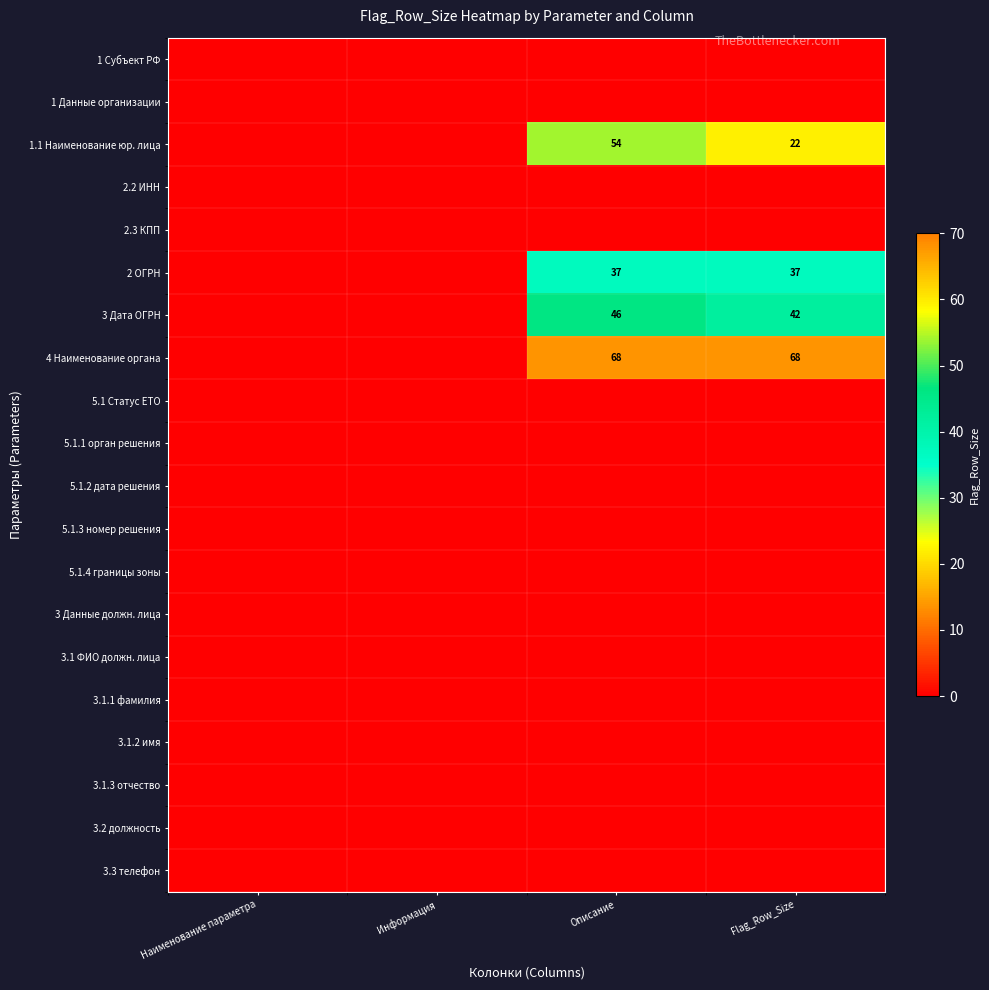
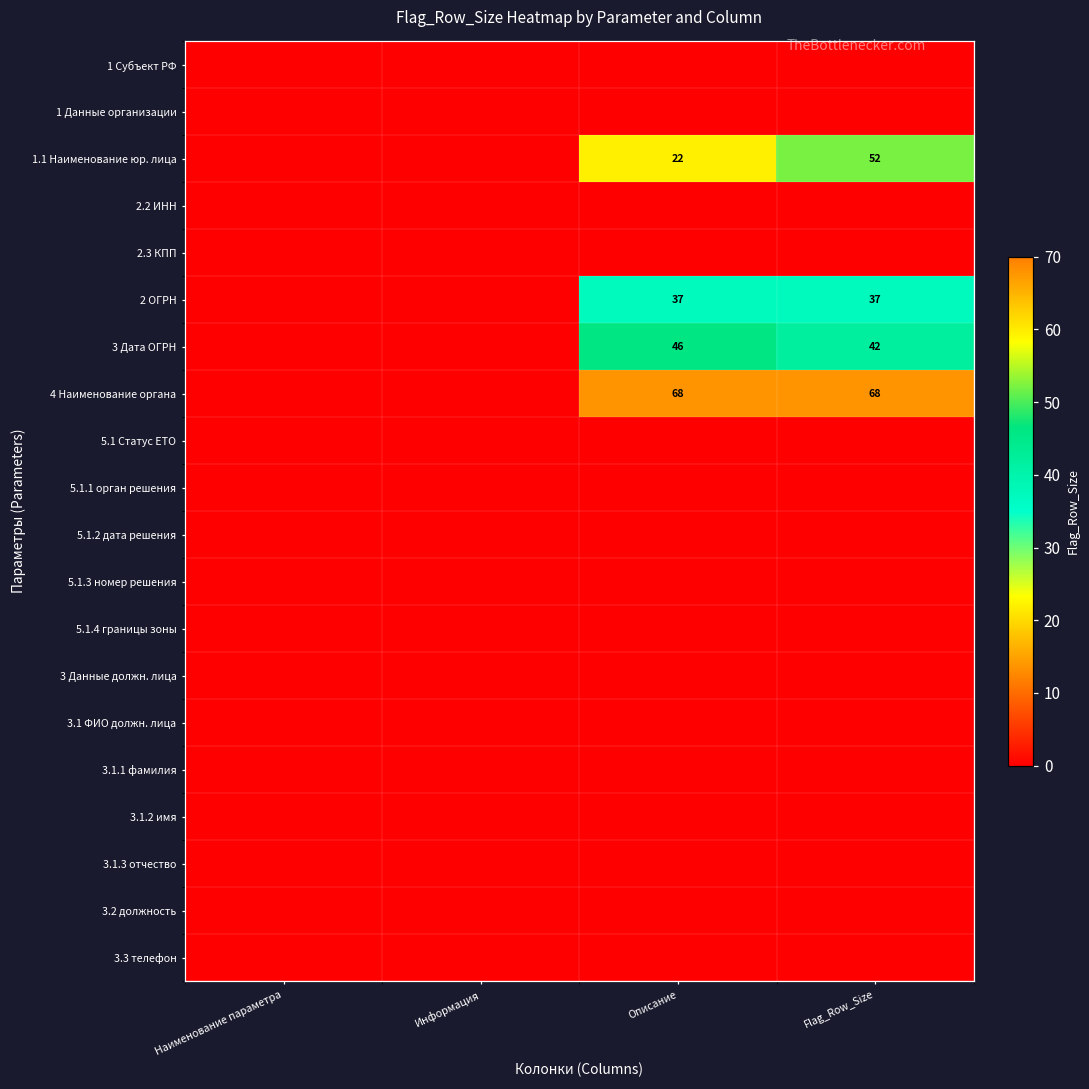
1.1 Наименование юр. лица, Описание: 54 -> 22
1.1 Наименование юр. лица, Flag_Row_Size: 22 -> 52
